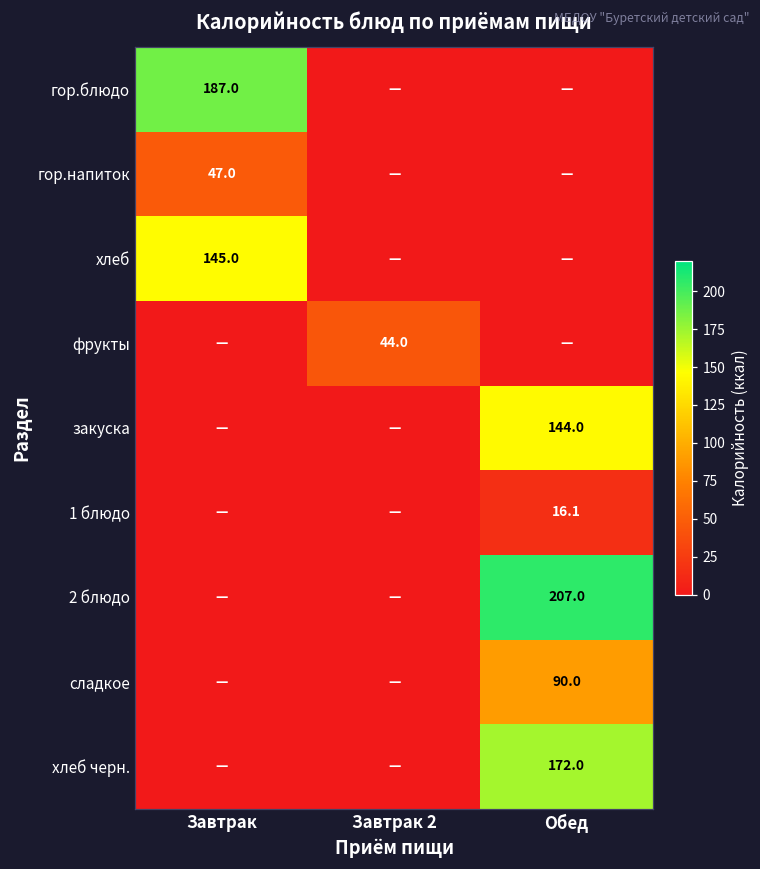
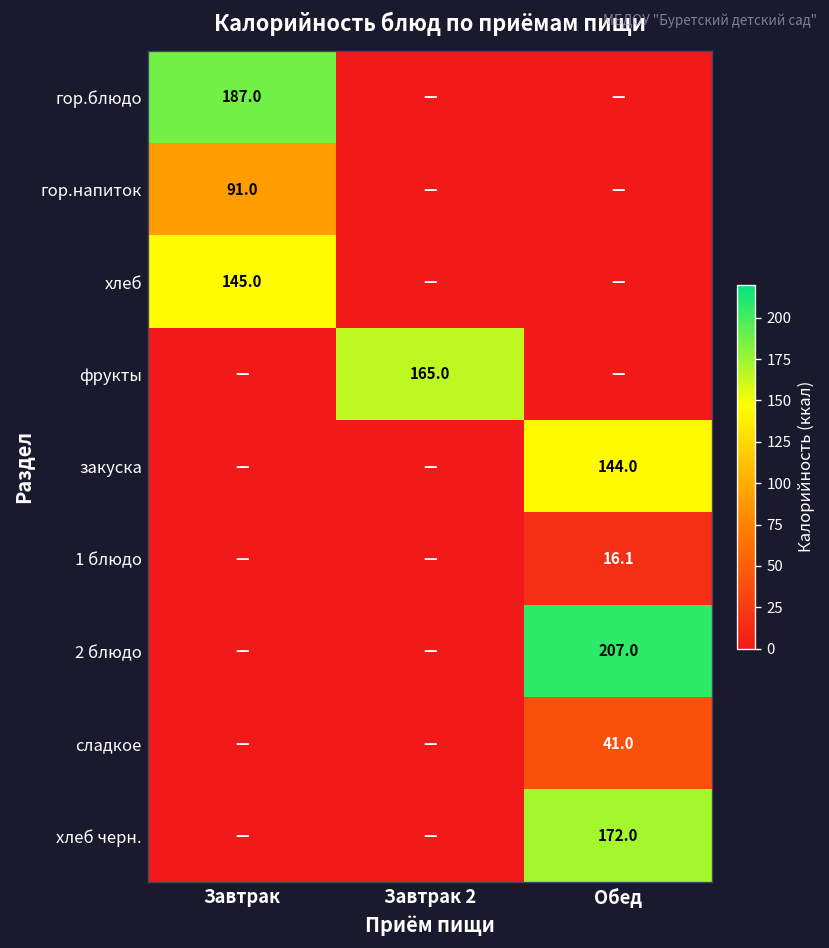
гор.напиток, Завтрак: 47.0 -> 91.0
фрукты, Завтрак 2: 44.0 -> 165.0
сладкое, Обед: 90.0 -> 41.0
